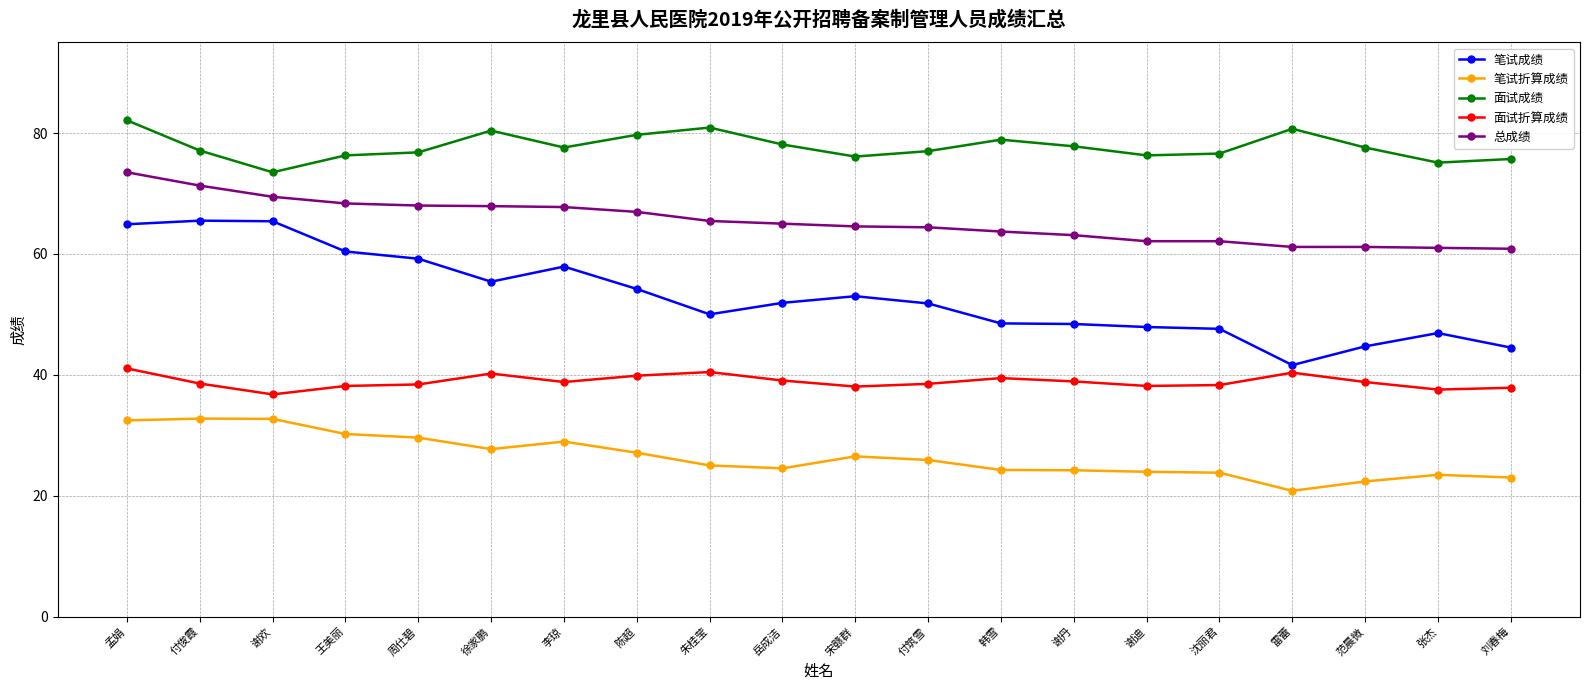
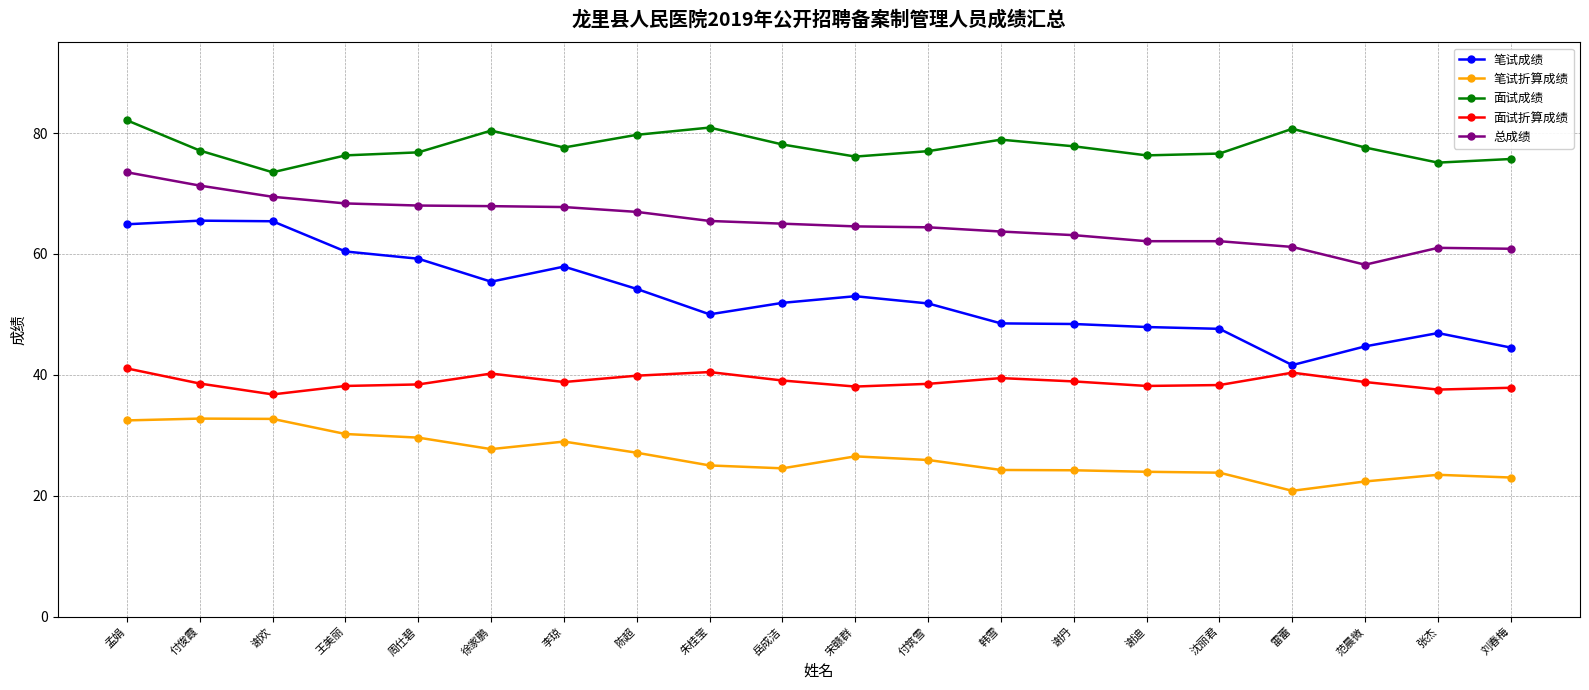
总成绩, 范晨微: 61 -> 58
